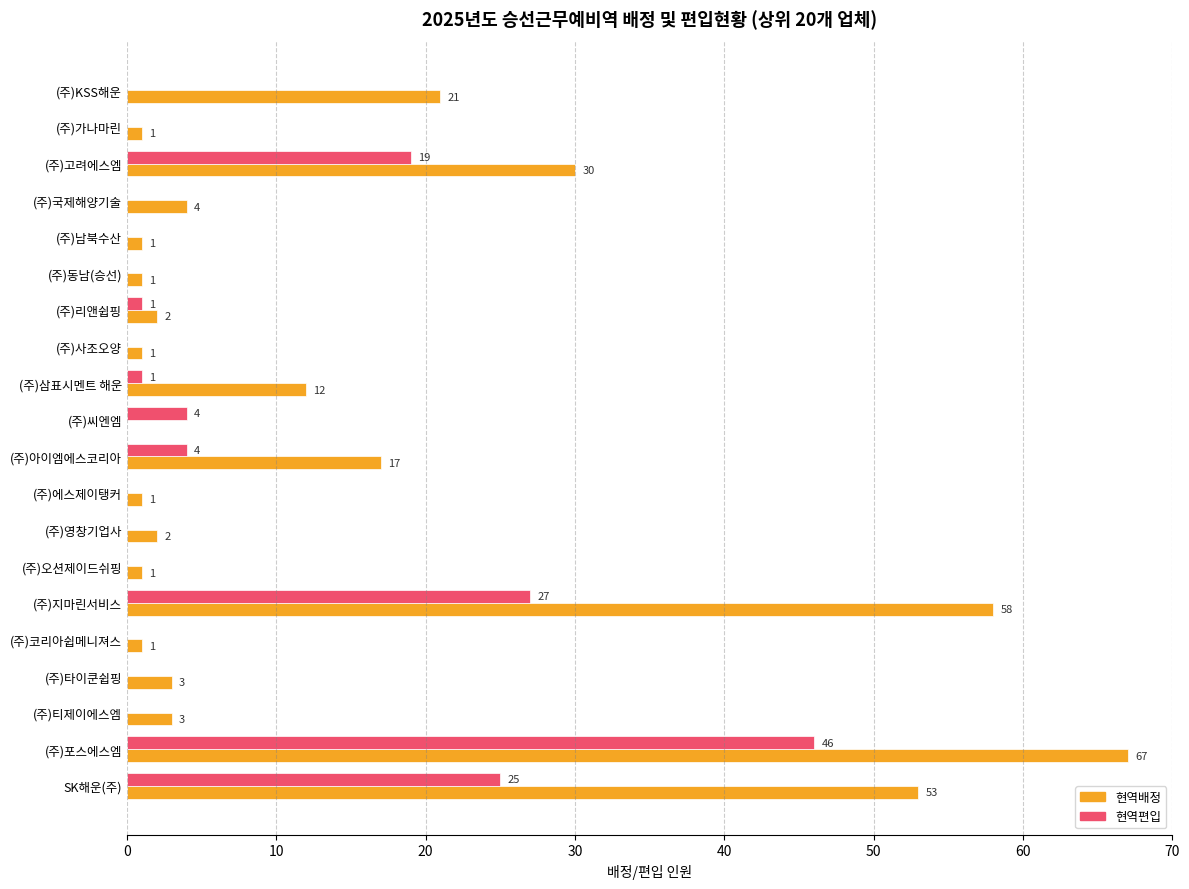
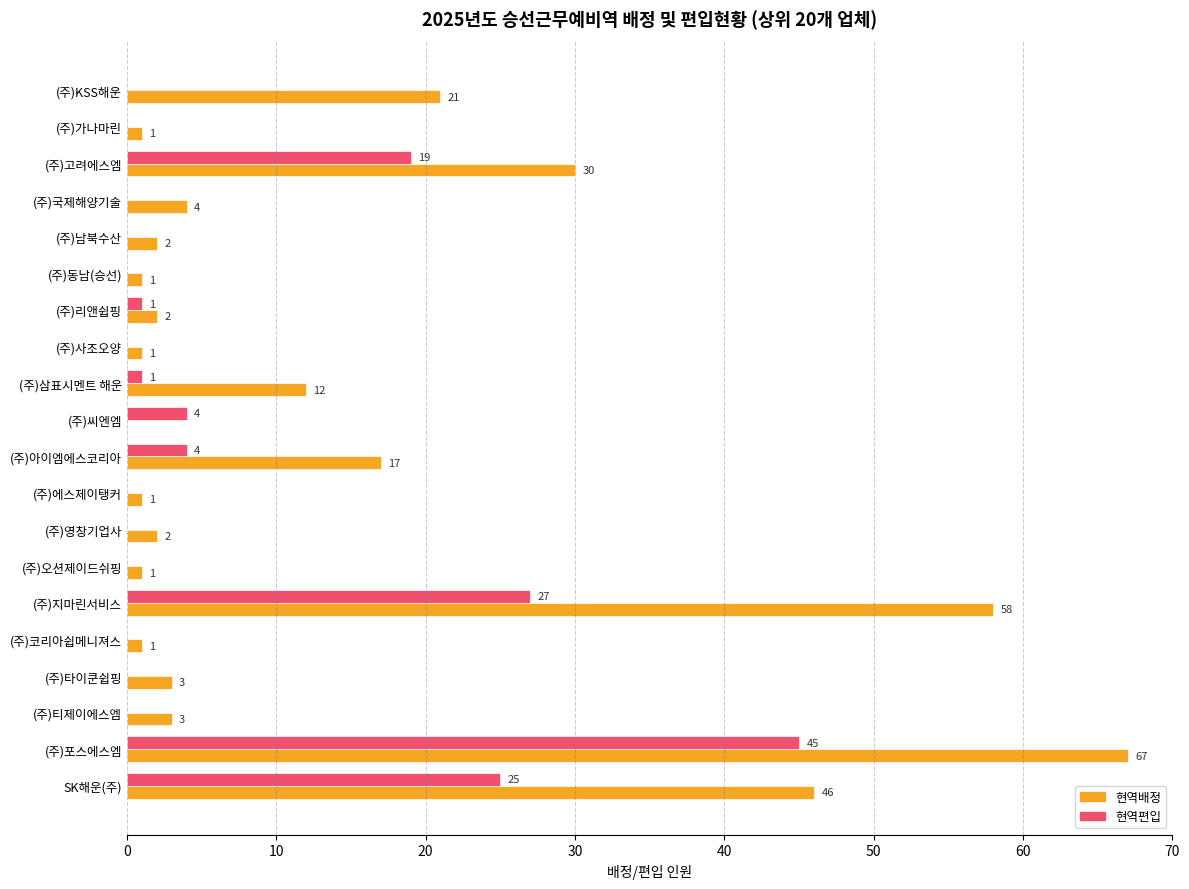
현역배정, (주)남북수산: 1 -> 2
현역편입, (주)포스에스엠: 46 -> 45
현역배정, SK해운(주): 53 -> 46
